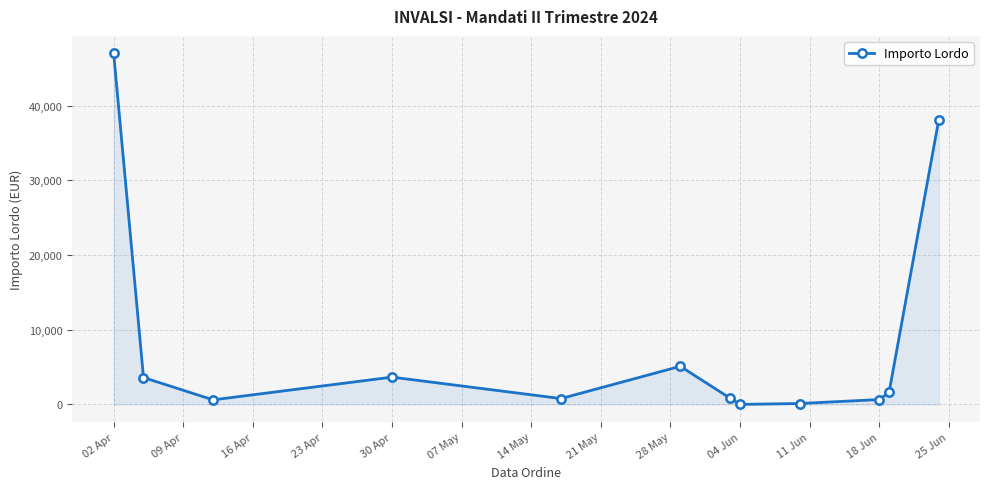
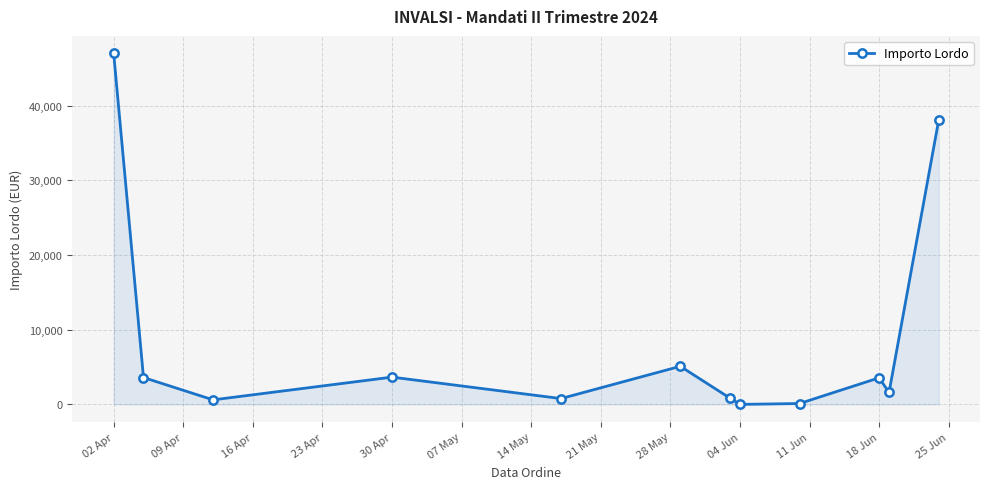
18 Jun: 1,000 -> 4,000
